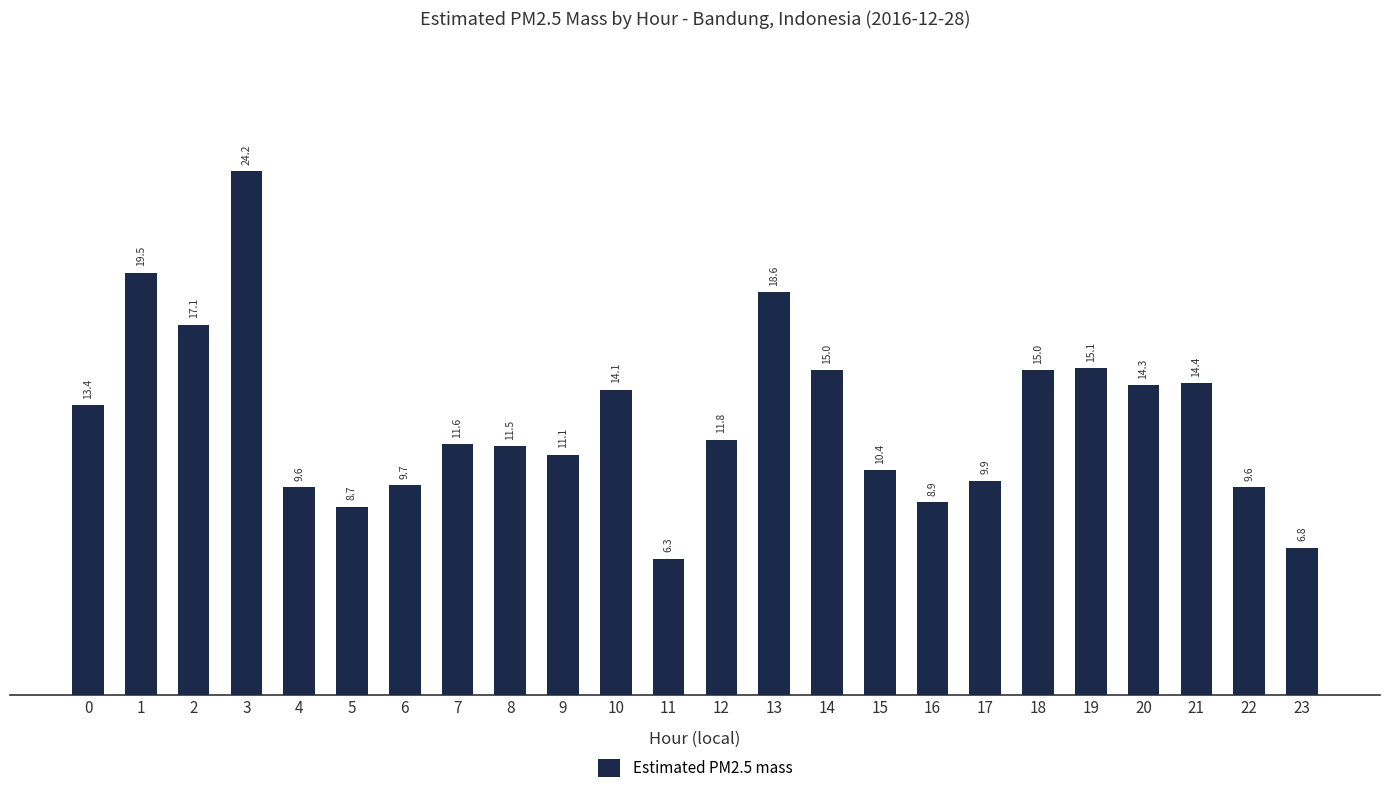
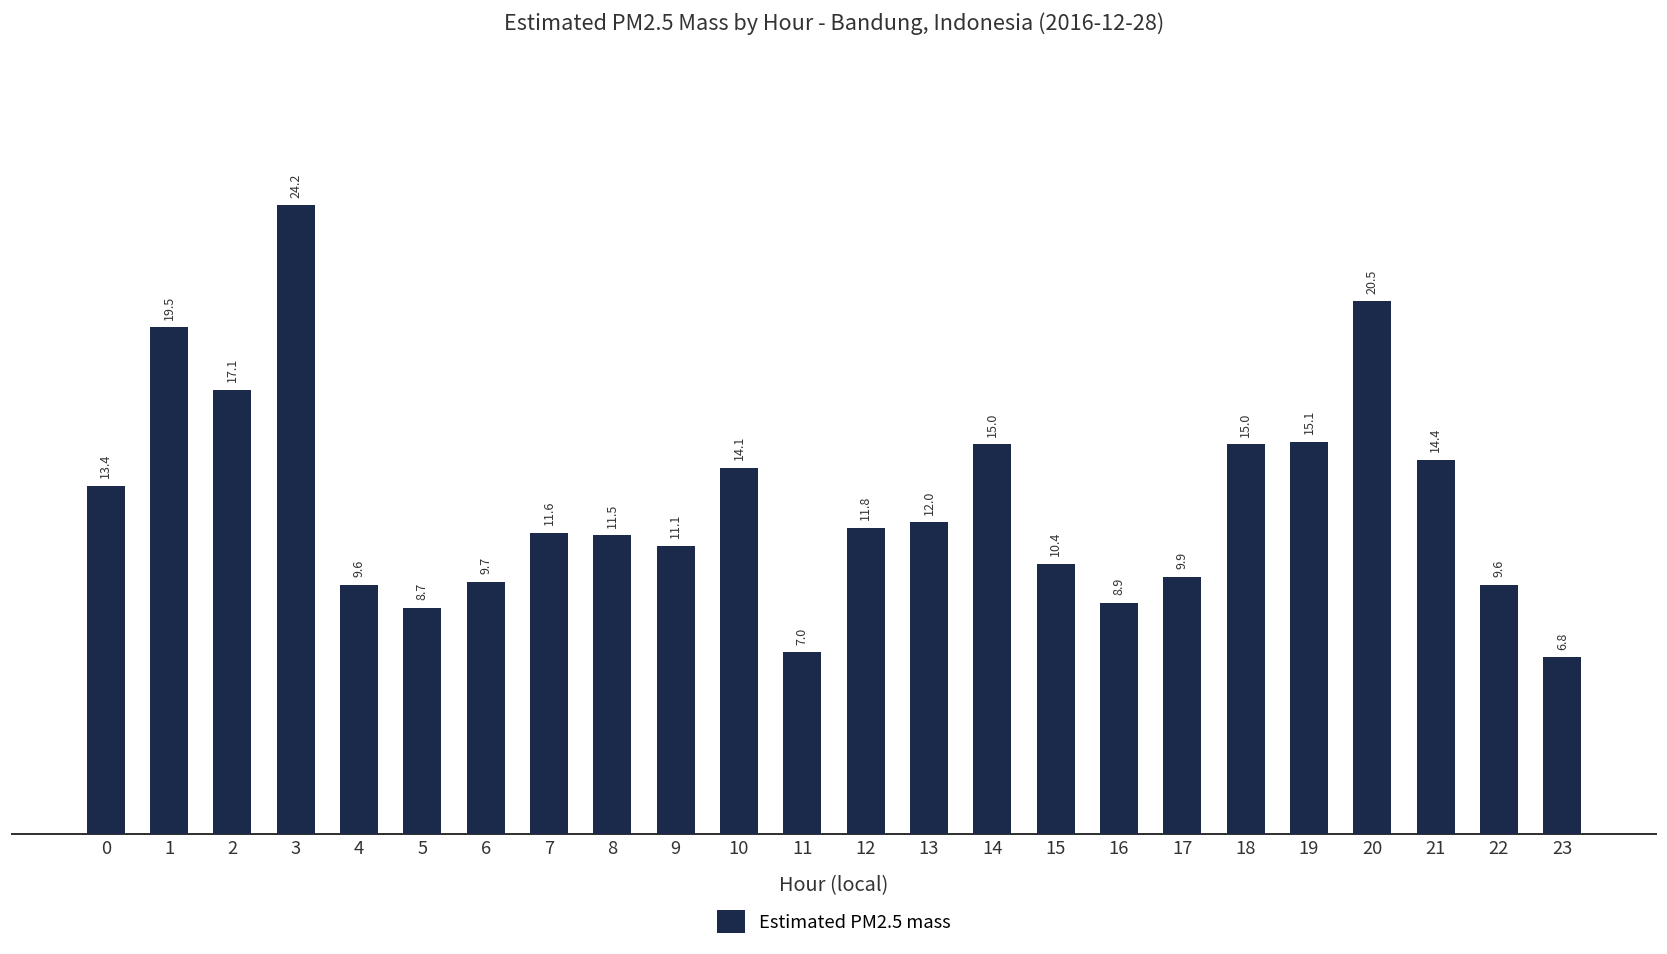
11: 6.3 -> 7.0
13: 18.6 -> 12.0
20: 14.3 -> 20.5
